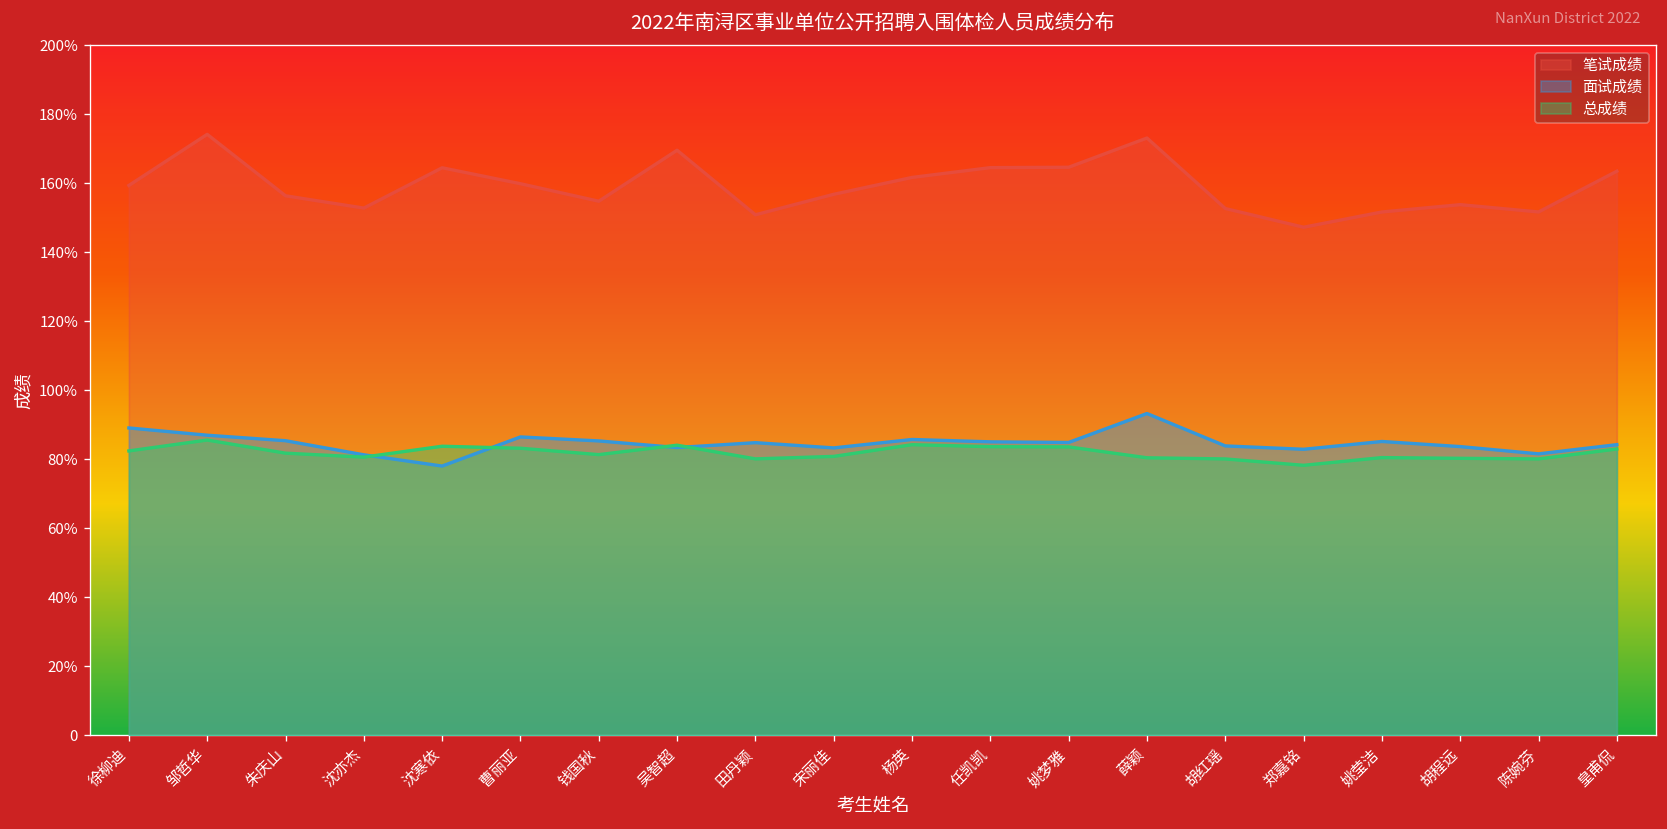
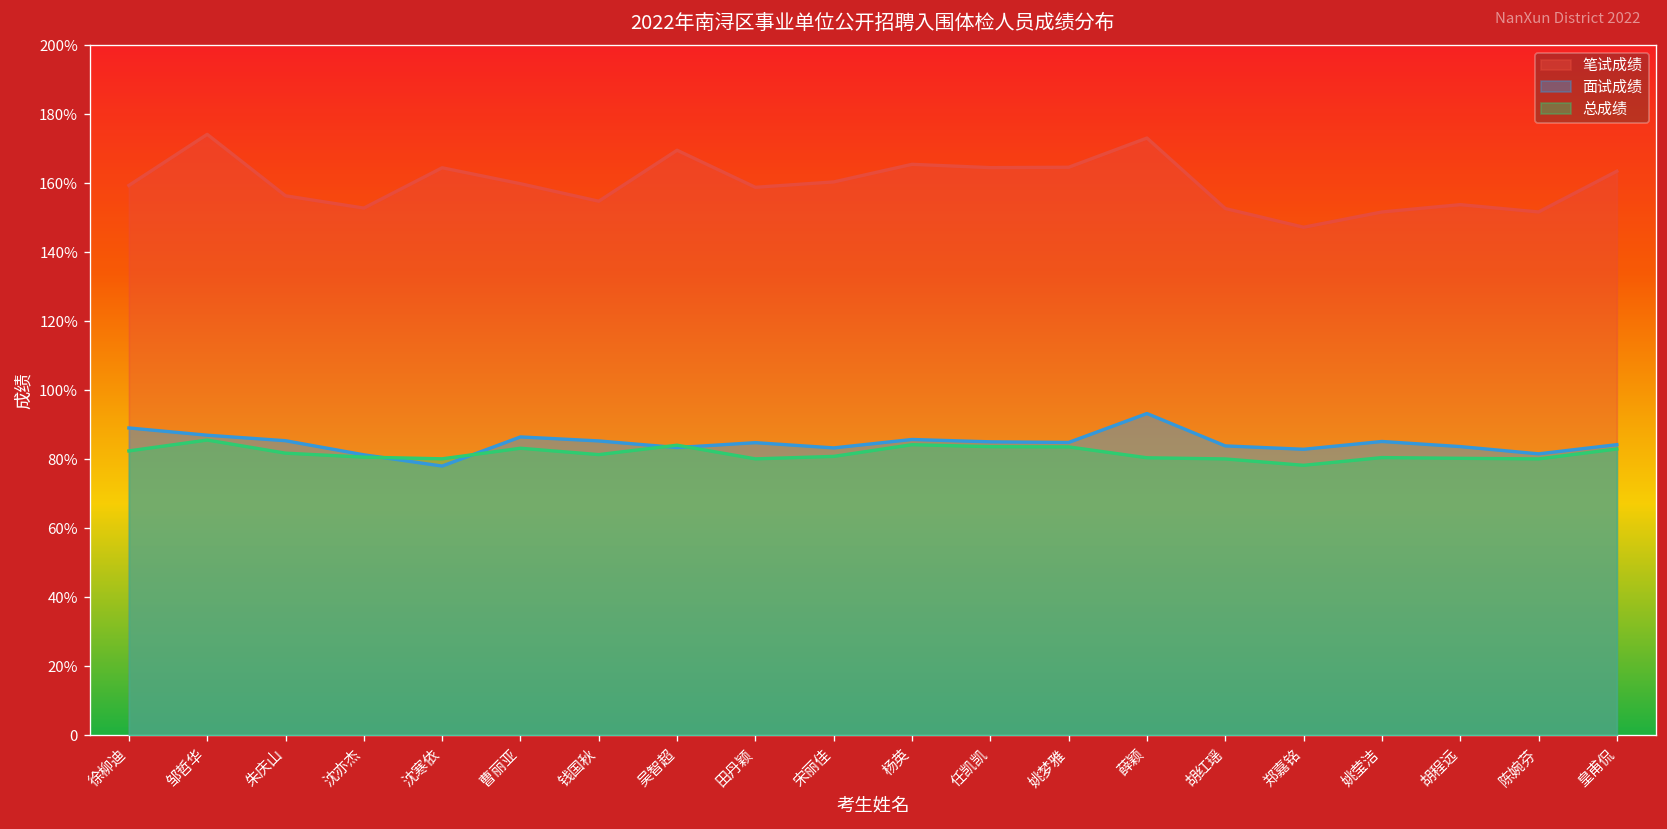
总成绩, 沈寒依: 84% -> 80%
笔试成绩, 田丹颖: 151% -> 159%
笔试成绩, 宋丽佳: 157% -> 160%
笔试成绩, 杨英: 162% -> 166%
